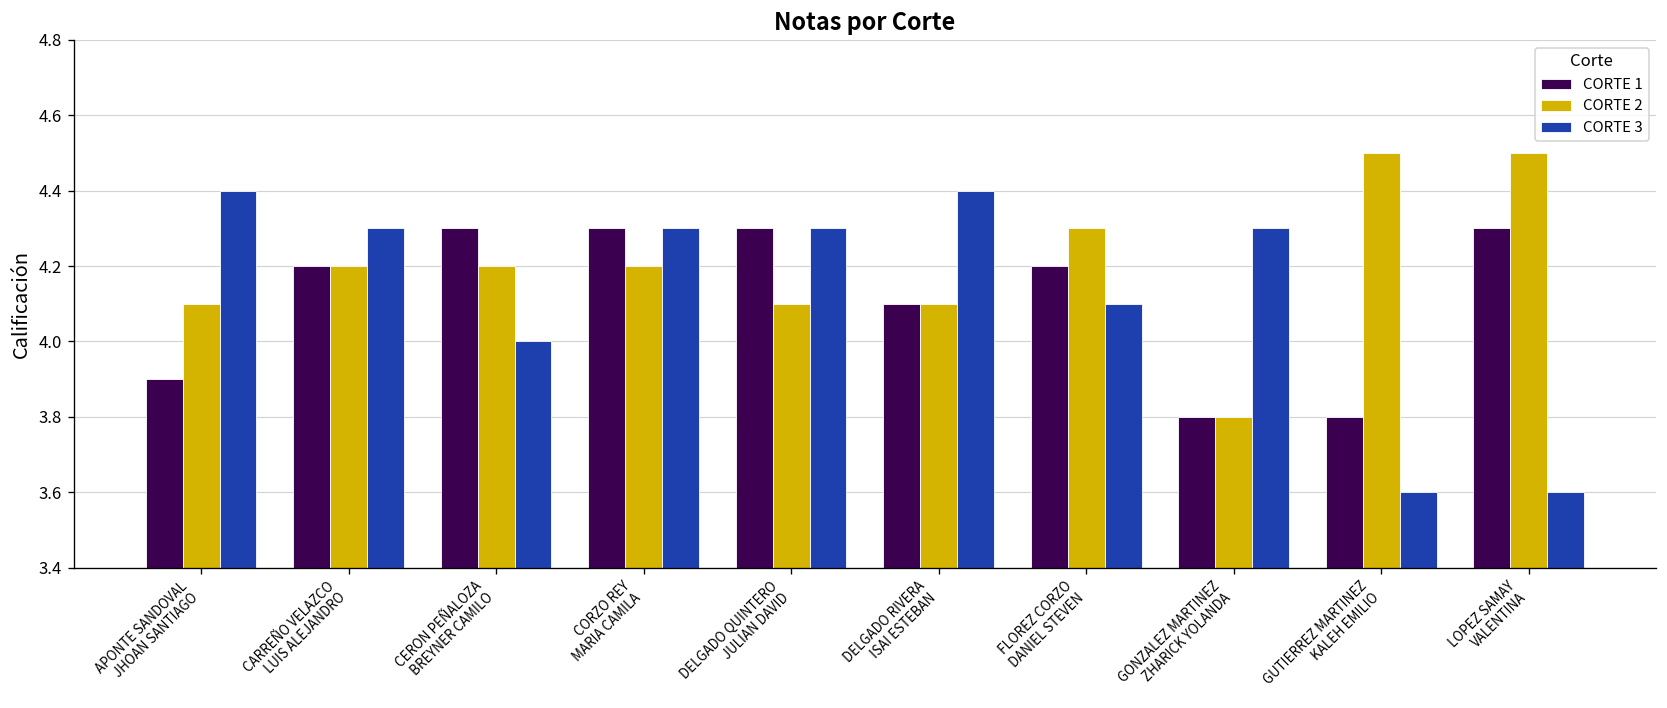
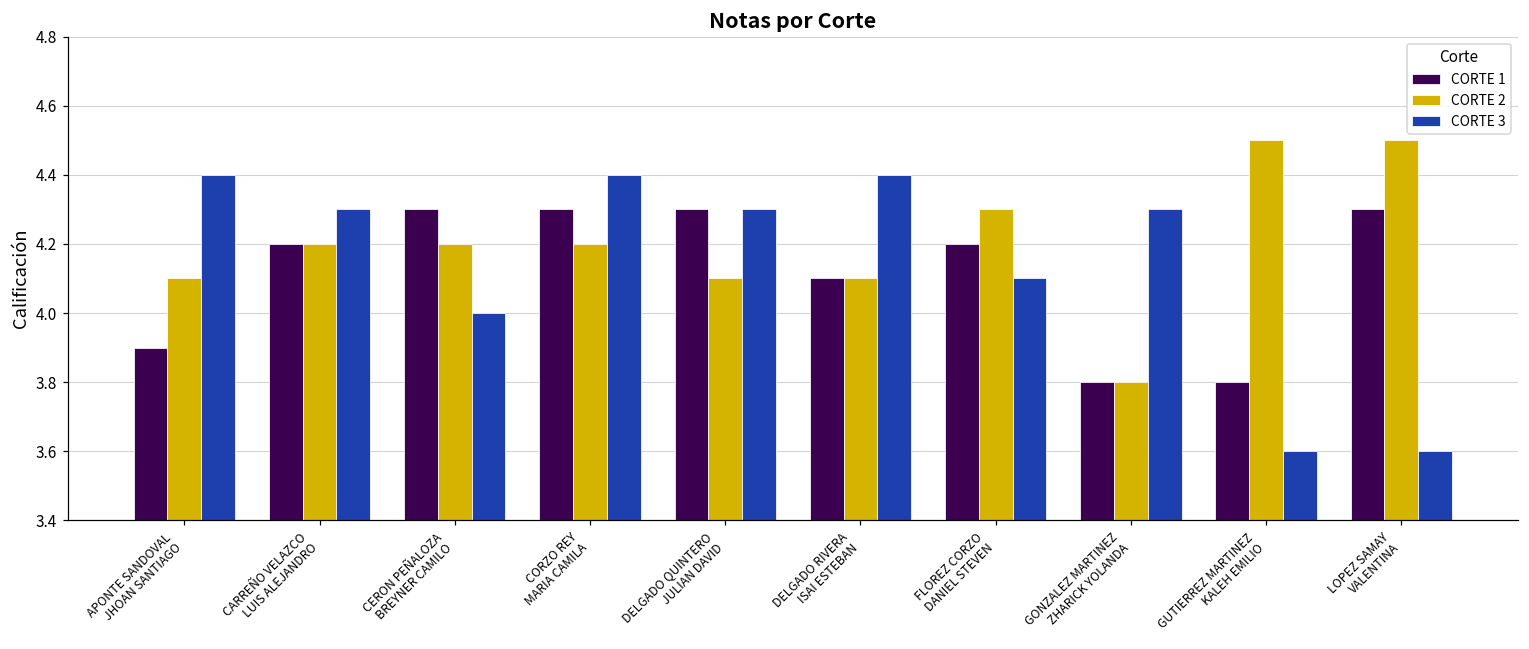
CORTE 3, CORZO REY MARIA CAMILA: 4.3 -> 4.4
